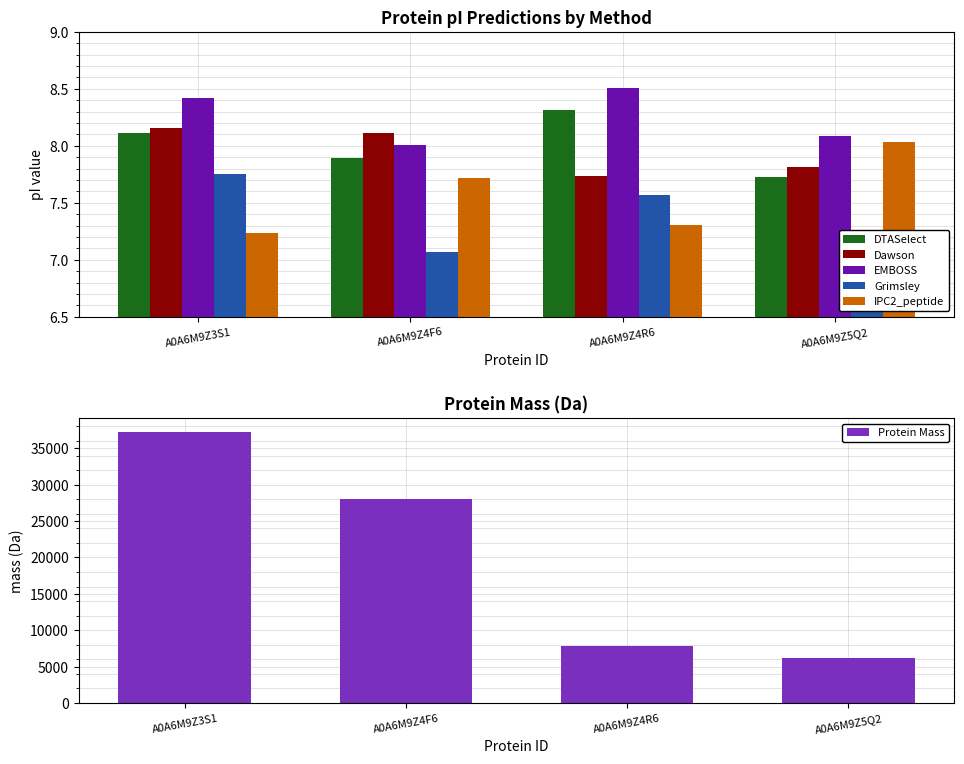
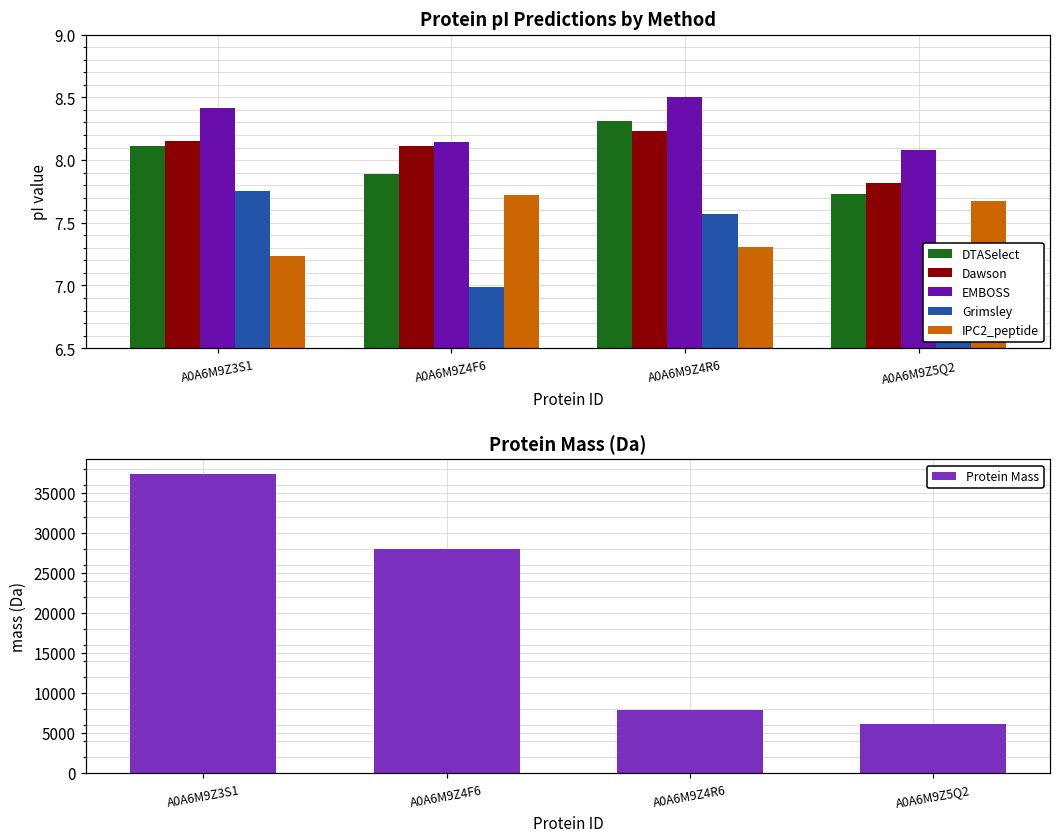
Protein pI Predictions by Method, EMBOSS, A0A6M9Z4F6: 8.01 -> 8.15
Protein pI Predictions by Method, Grimsley, A0A6M9Z4F6: 7.07 -> 6.99
Protein pI Predictions by Method, Dawson, A0A6M9Z4R6: 7.74 -> 8.23
Protein pI Predictions by Method, IPC2_peptide, A0A6M9Z5Q2: 8.03 -> 7.67
